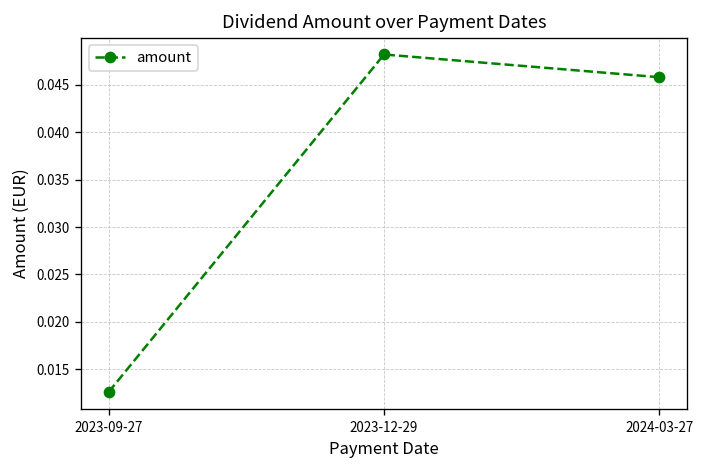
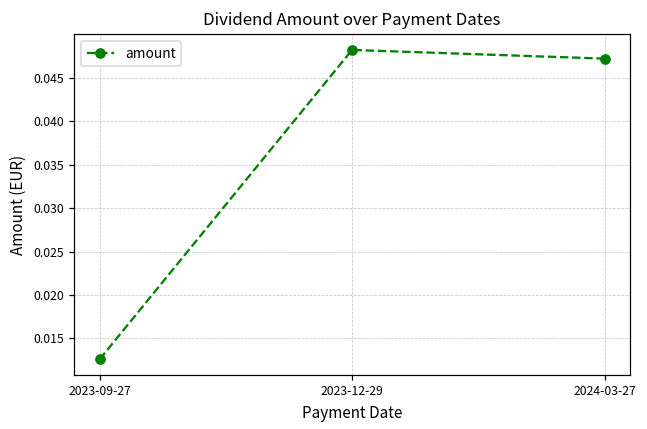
2024-03-27: 0.046 -> 0.047
